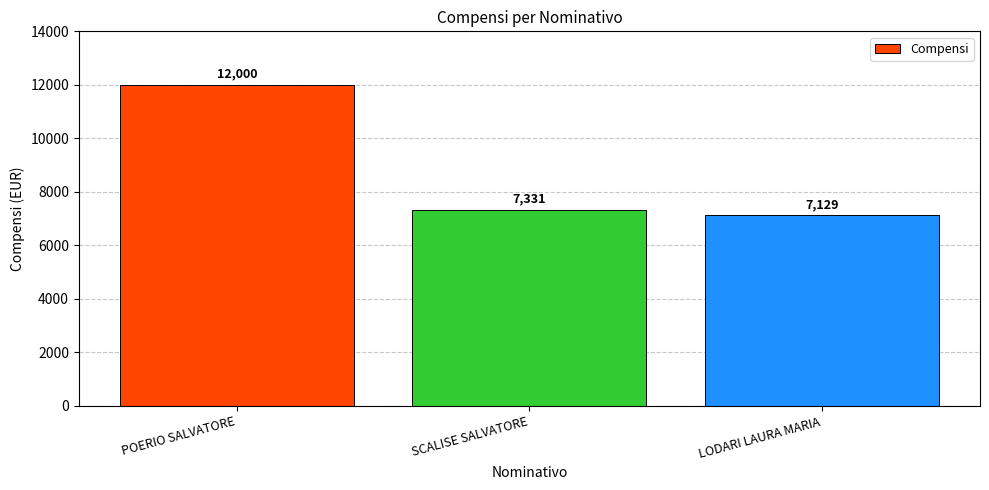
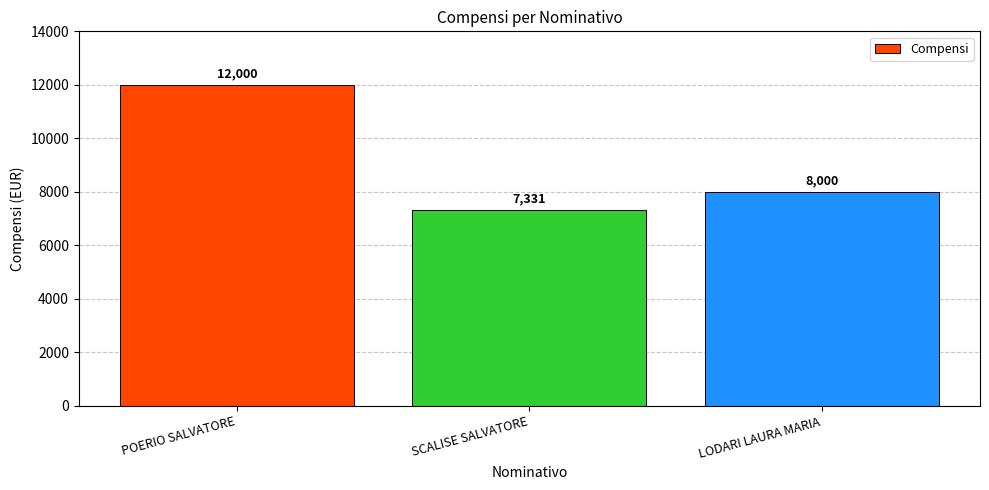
LODARI LAURA MARIA: 7,129 -> 8,000
